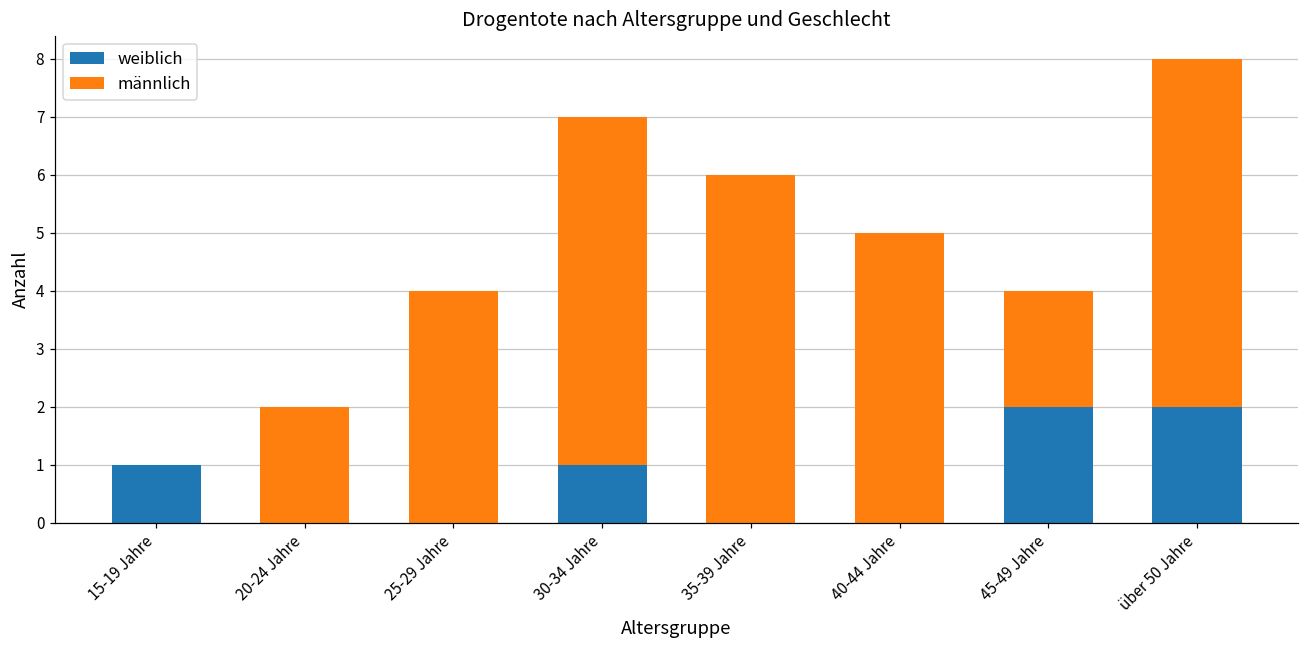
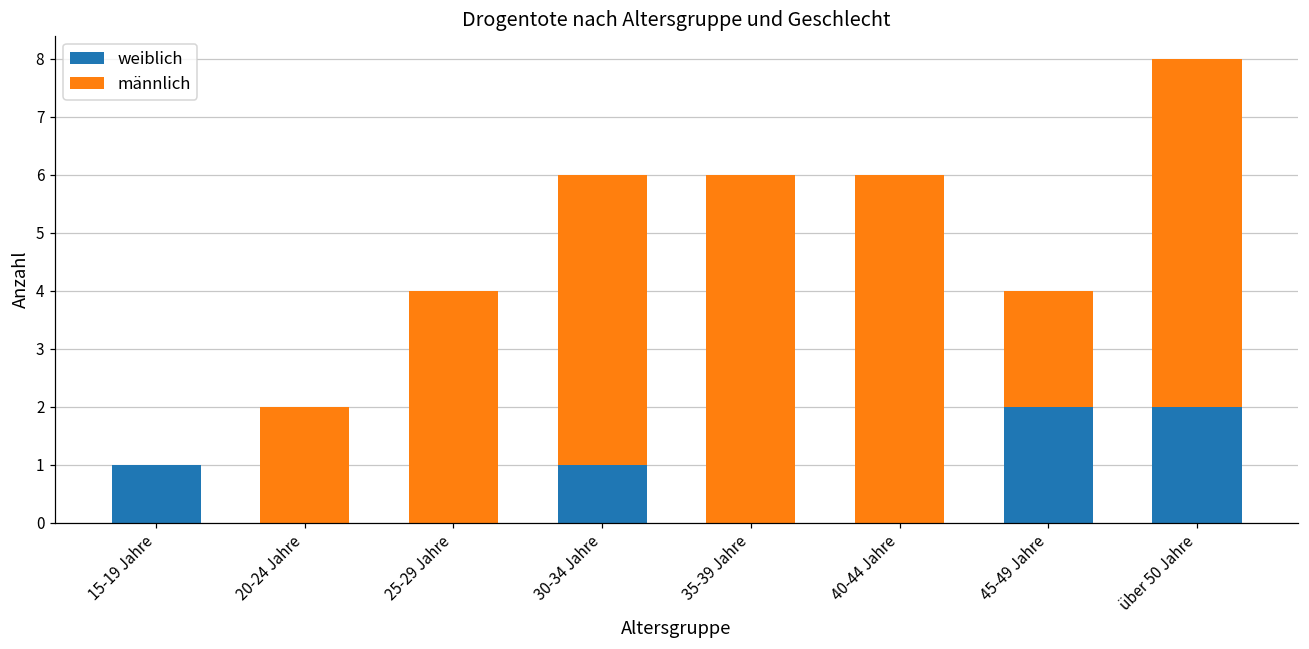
männlich, 30-34 Jahre: 6 -> 5
männlich, 40-44 Jahre: 5 -> 6
